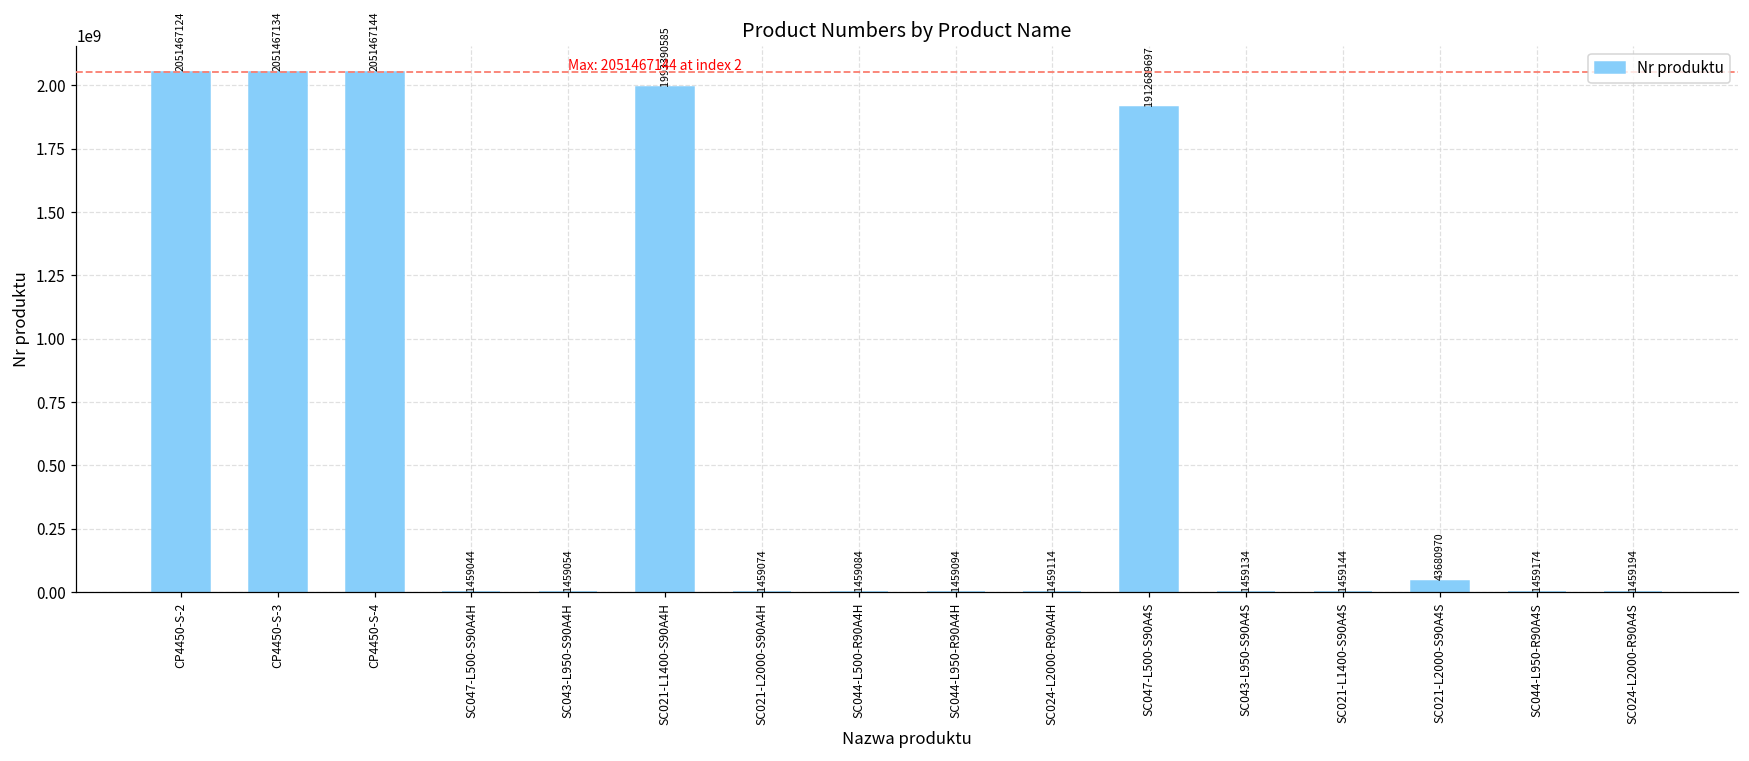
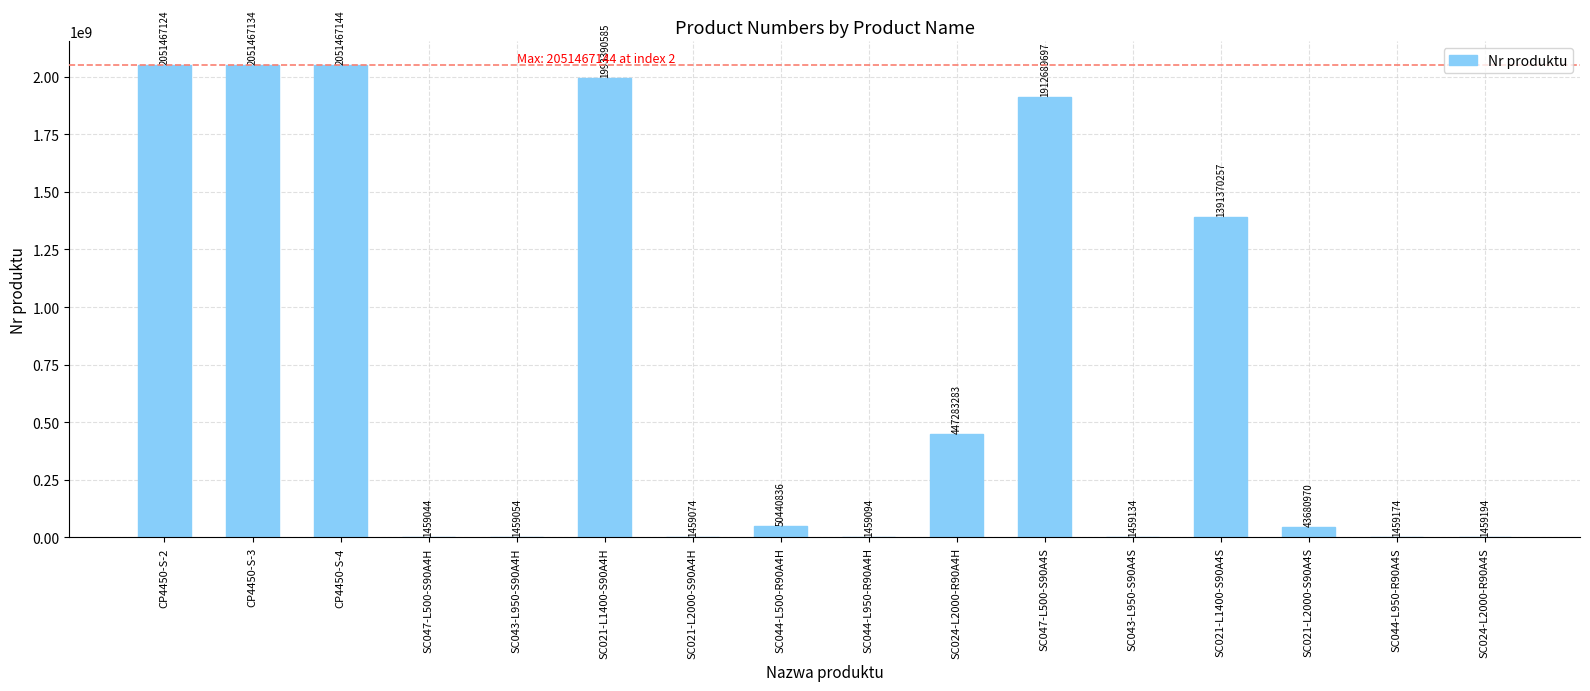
SC044-L500-R90A4H: 1459084 -> 50440836
SC024-L2000-R90A4H: 1459114 -> 447283283
SC021-L1400-S90A4S: 1459144 -> 1391370257
